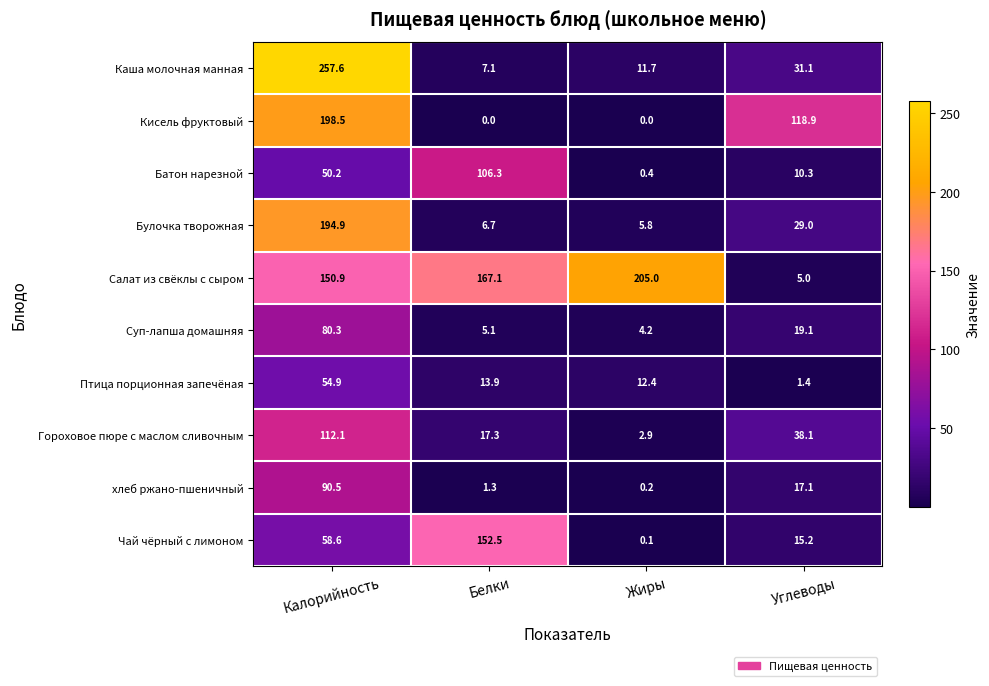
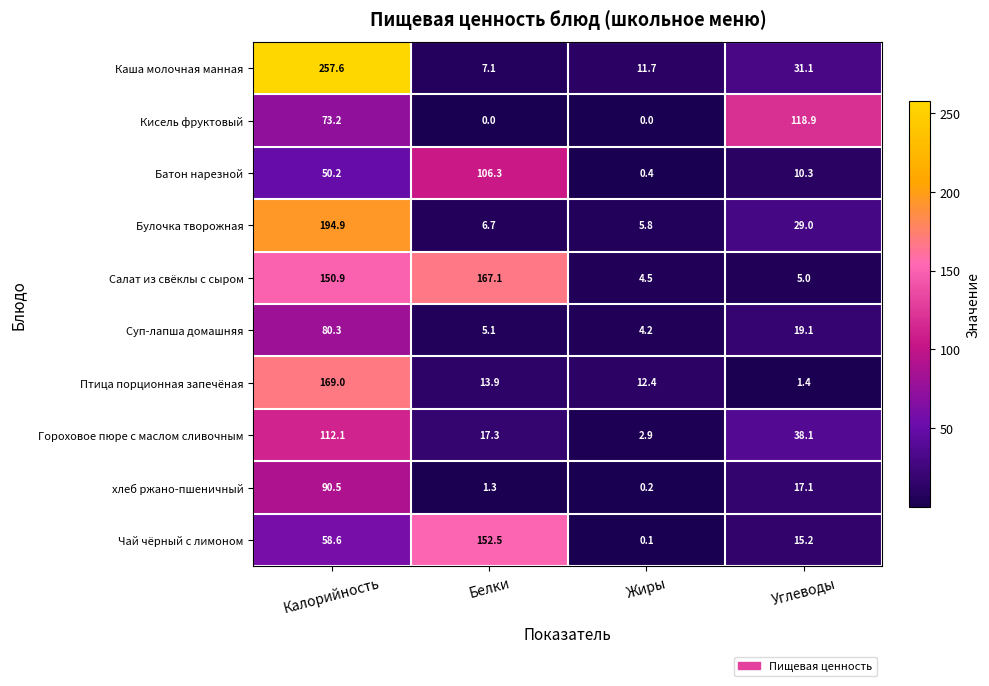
Кисель фруктовый, Калорийность: 198.5 -> 73.2
Салат из свёклы с сыром, Жиры: 205.0 -> 4.5
Птица порционная запечёная, Калорийность: 54.9 -> 169.0
